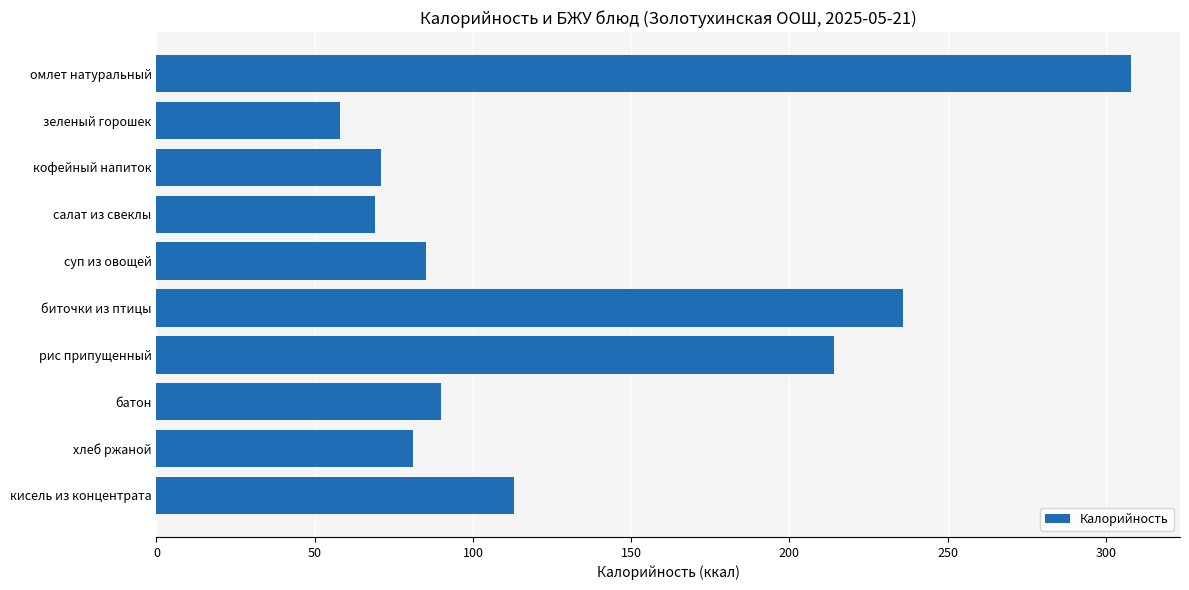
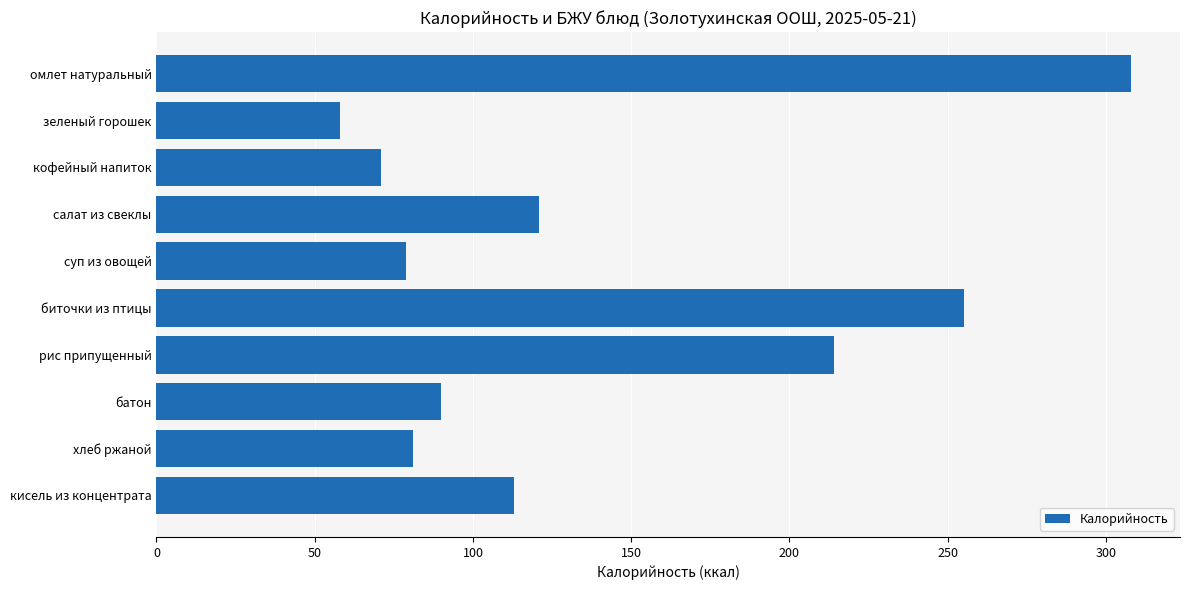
салат из свеклы: 69 -> 121
суп из овощей: 85 -> 79
биточки из птицы: 236 -> 255
